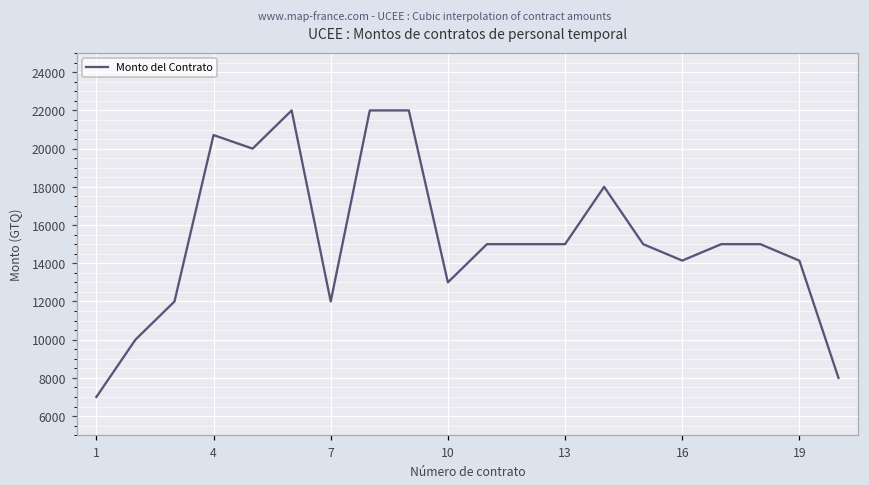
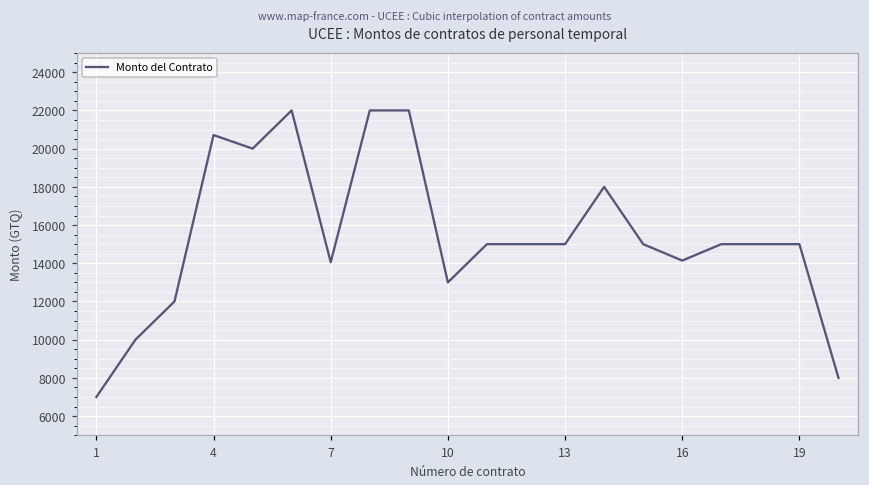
7: 12000 -> 14100
19: 14100 -> 15000
